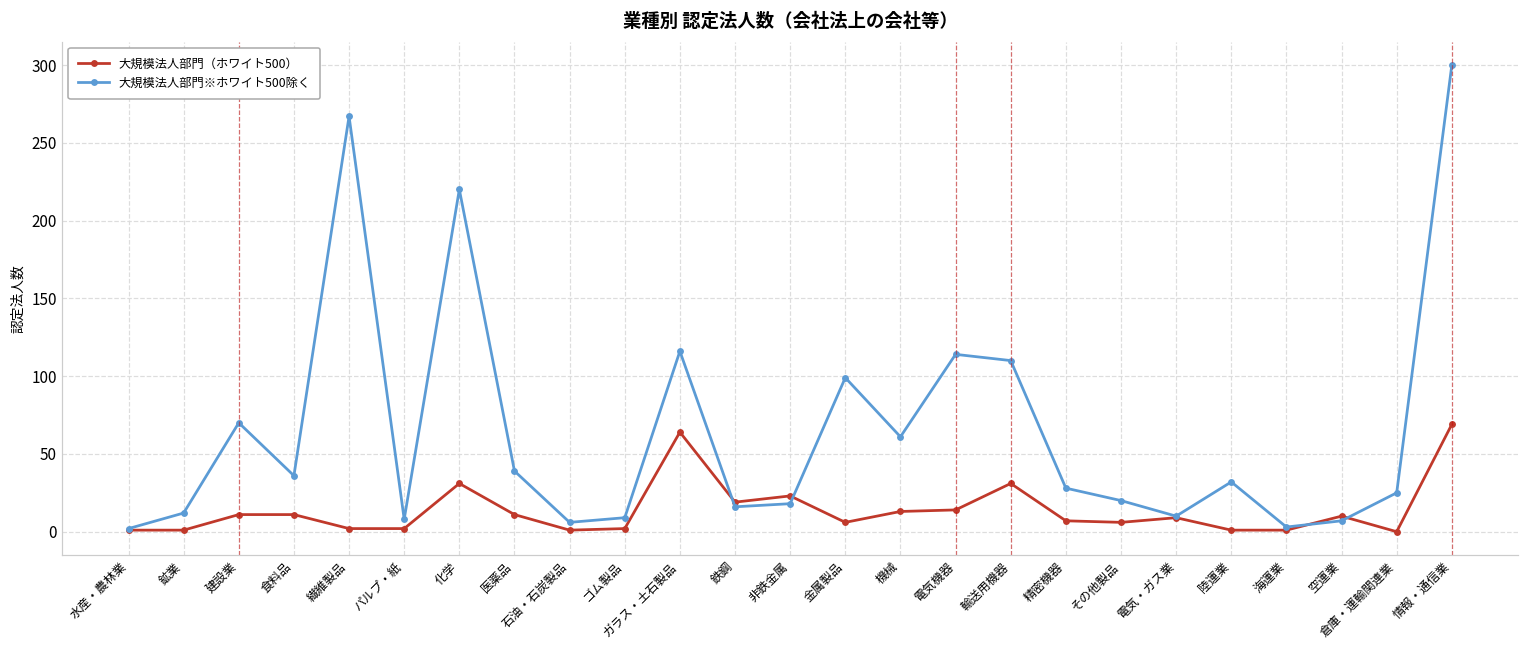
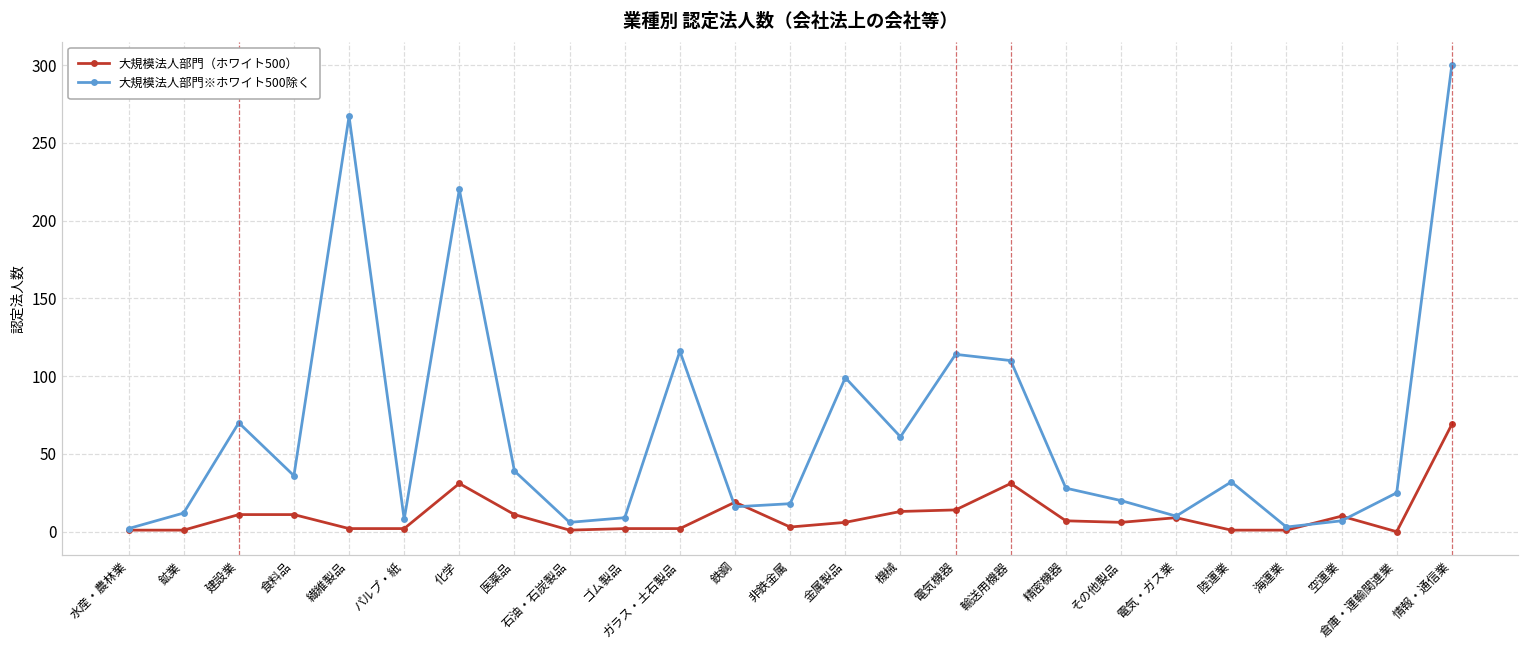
大規模法人部門（ホワイト500）, ガラス・土石製品: 64 -> 2
大規模法人部門（ホワイト500）, 非鉄金属: 23 -> 3
